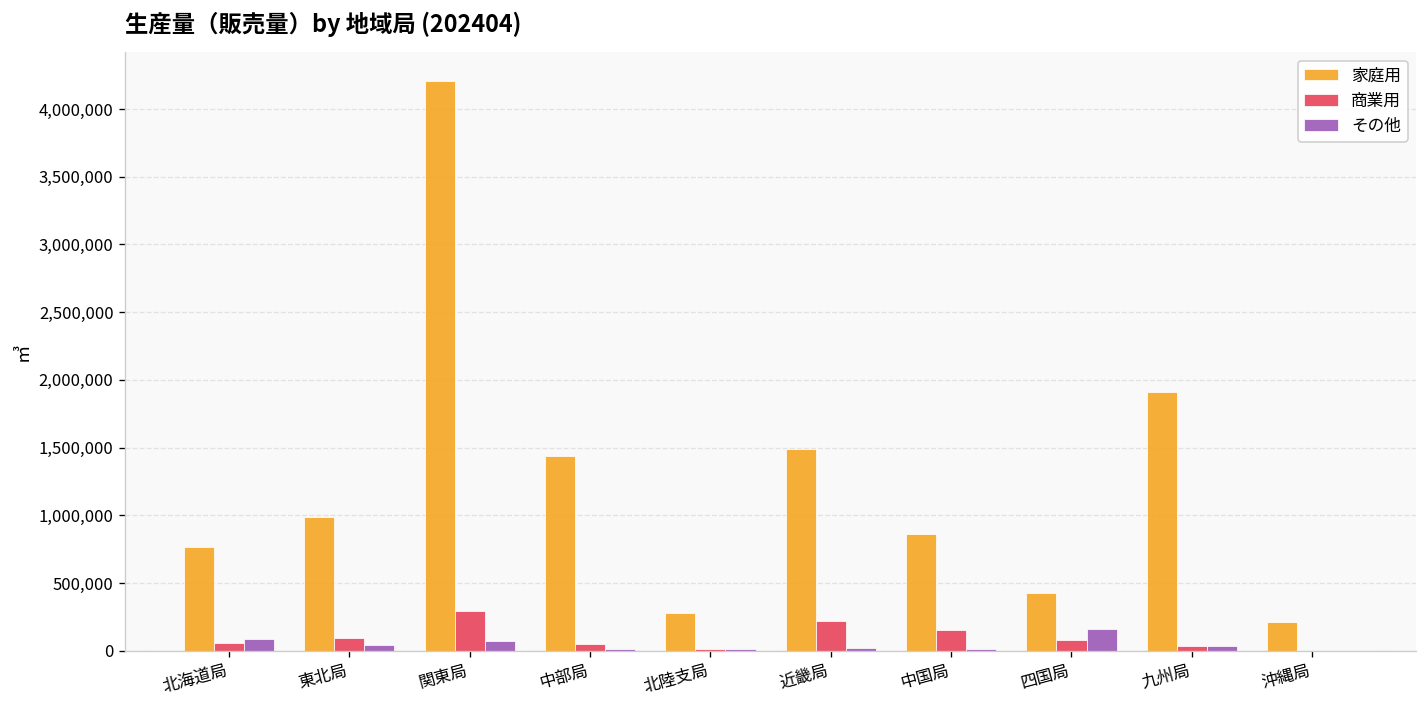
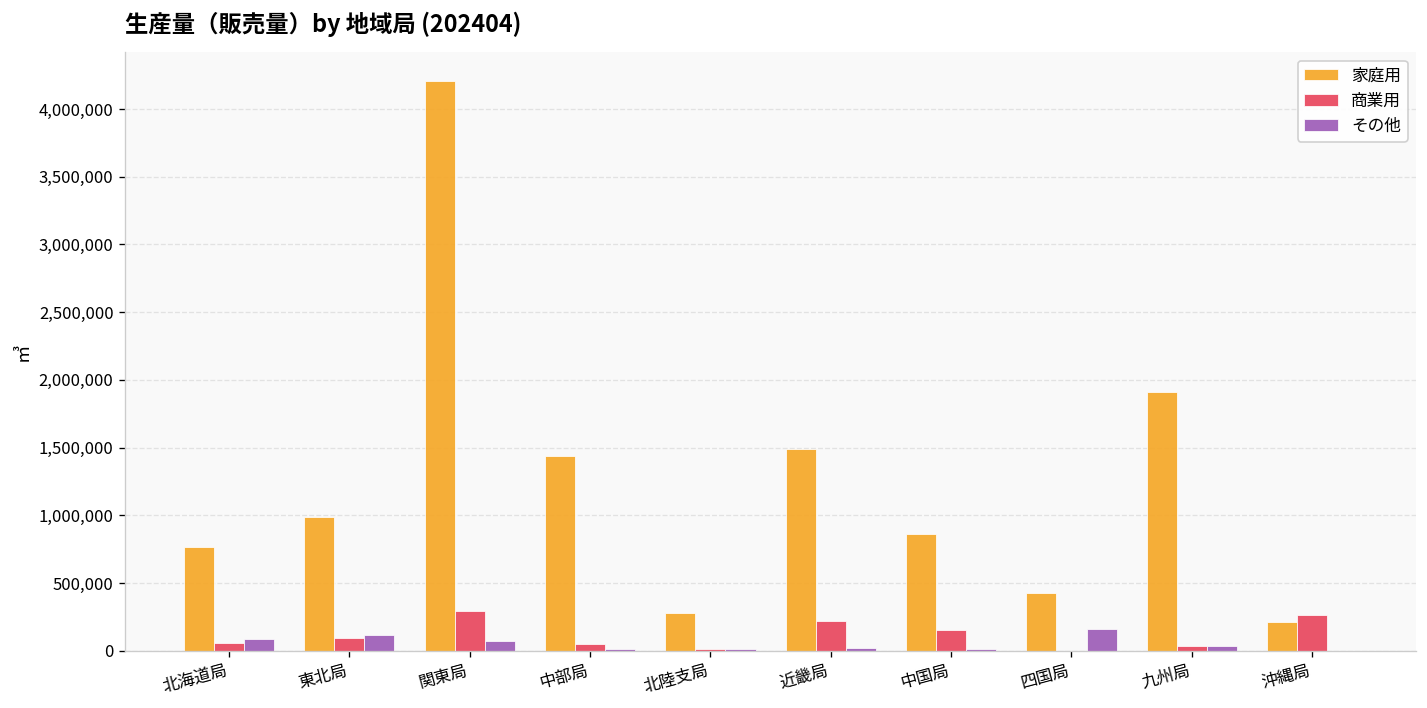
その他, 東北局: 50,000 -> 120,000
商業用, 四国局: 80,000 -> 0
商業用, 沖縄局: 0 -> 260,000
